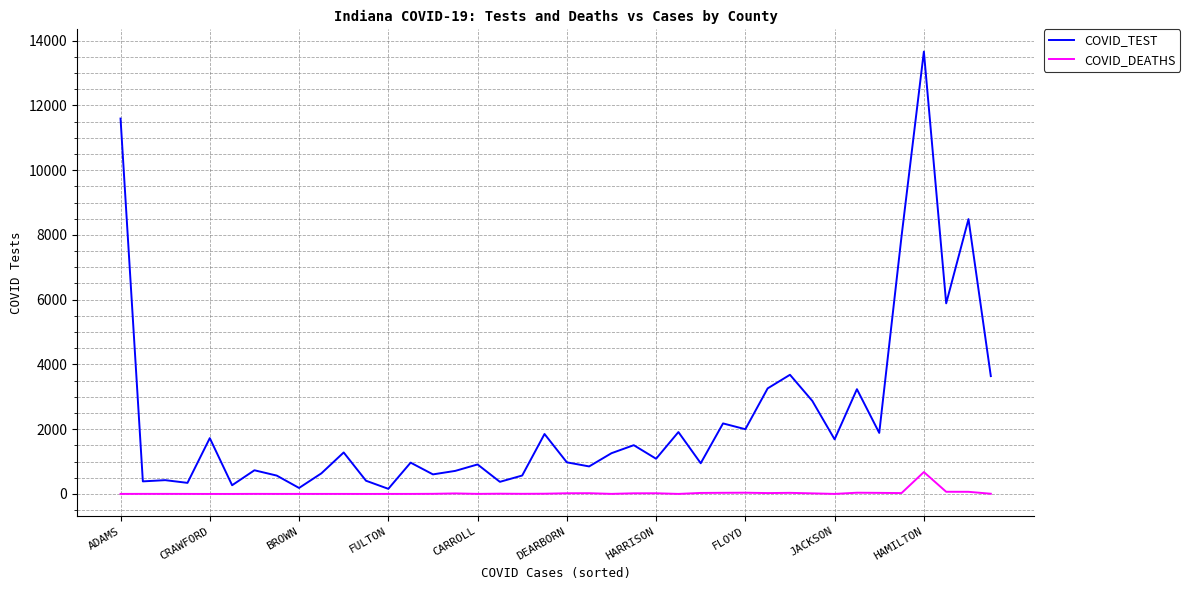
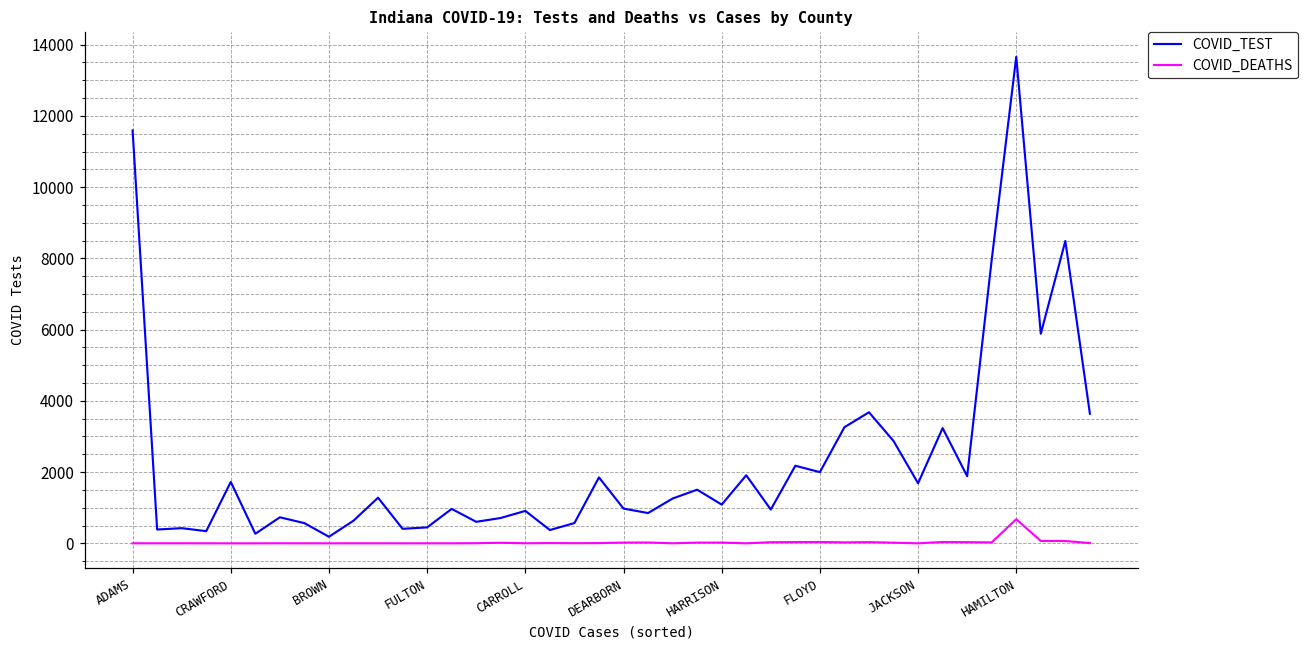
COVID_TEST, FULTON: 200 -> 400
